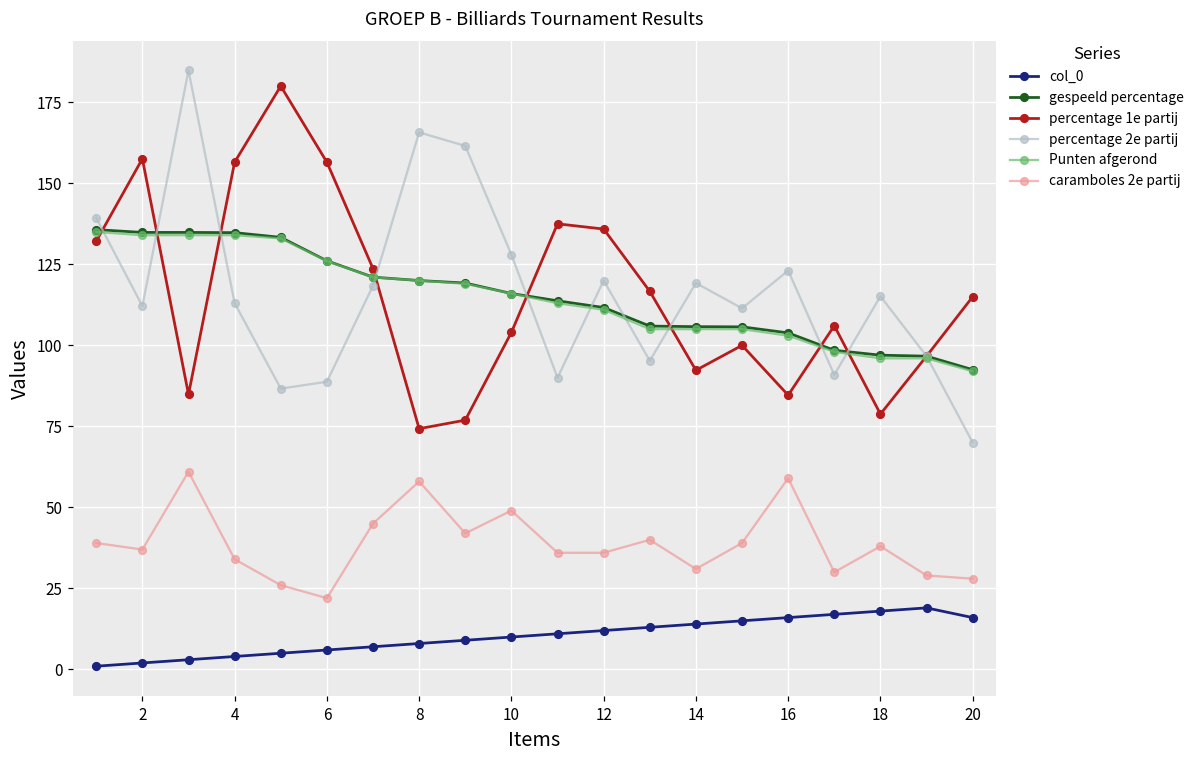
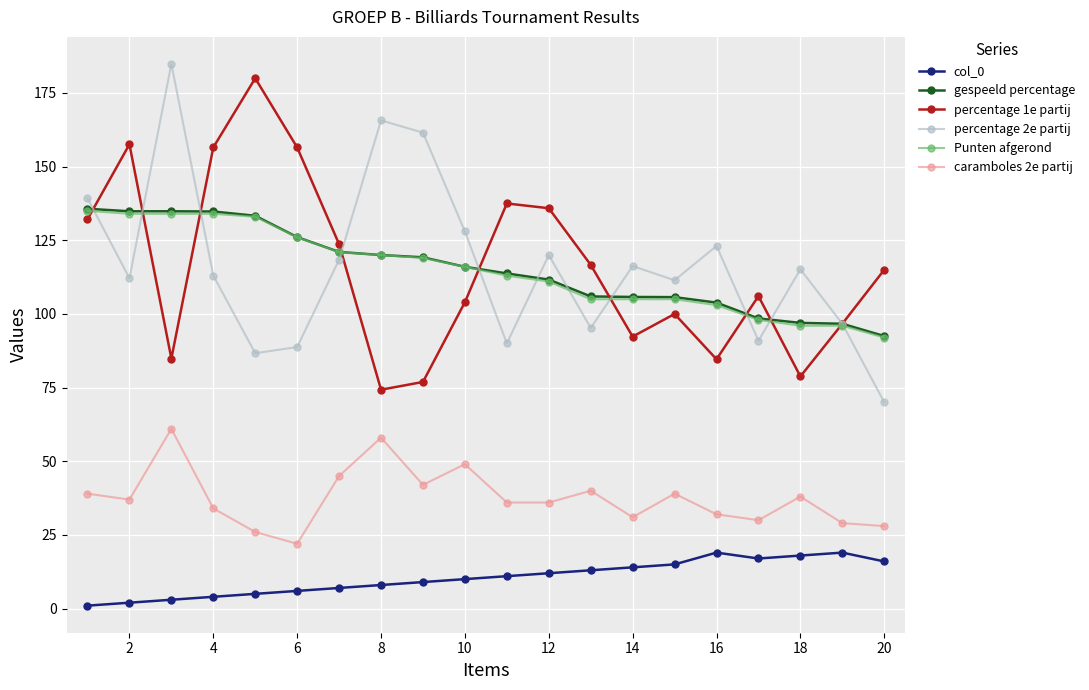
percentage 2e partij, 14: 119 -> 116
col_0, 16: 16 -> 19
caramboles 2e partij, 16: 59 -> 32
